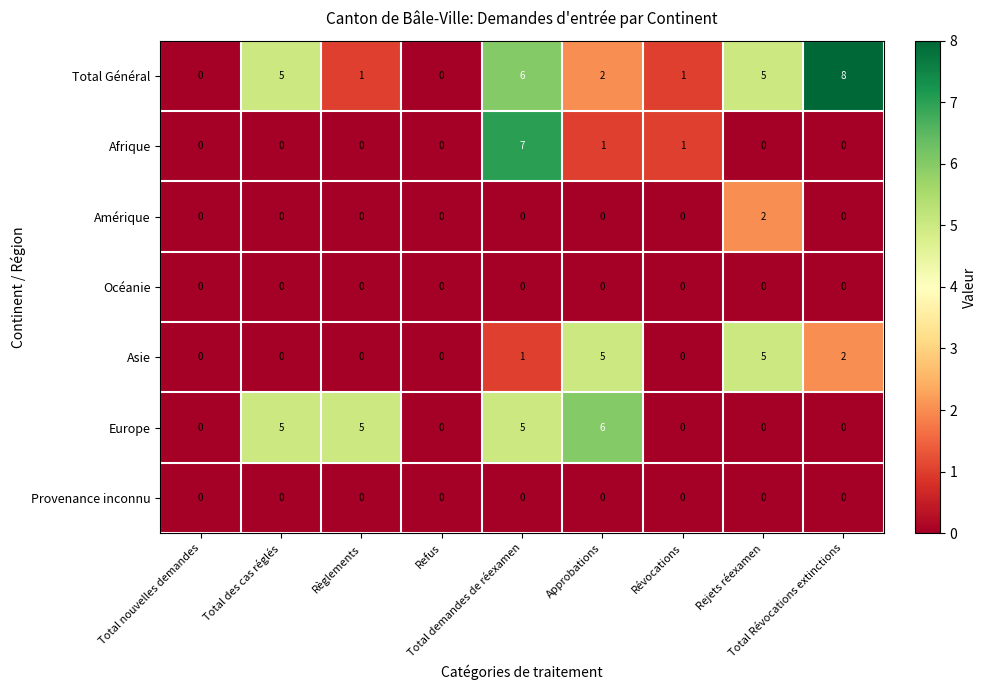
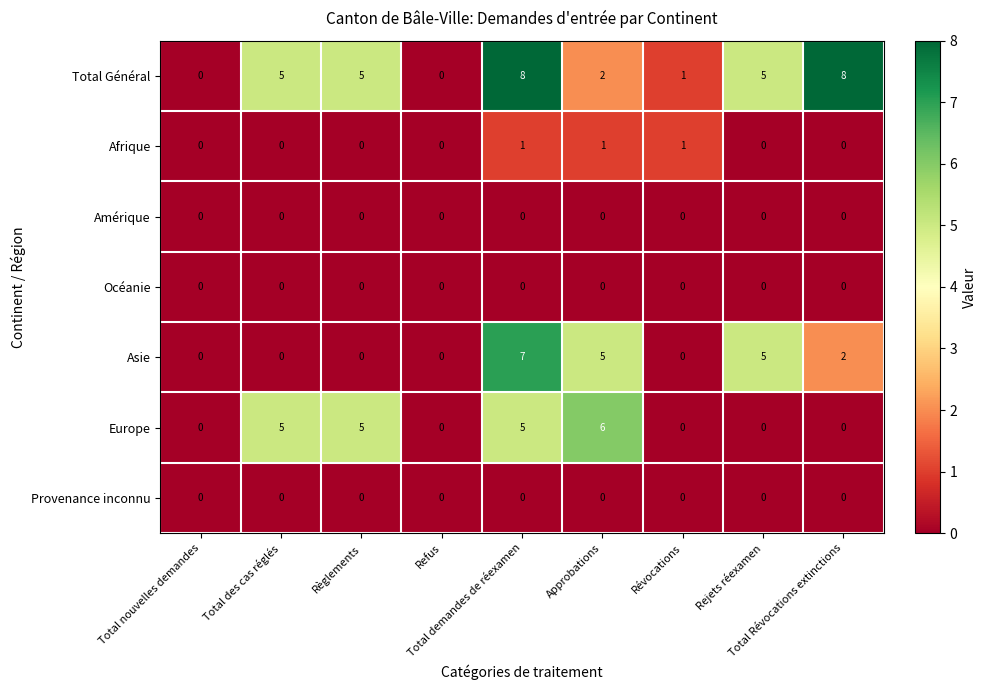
Total Général, Règlements: 1 -> 5
Total Général, Total demandes de réexamen: 6 -> 8
Afrique, Total demandes de réexamen: 7 -> 1
Amérique, Rejets réexamen: 2 -> 0
Asie, Total demandes de réexamen: 1 -> 7
